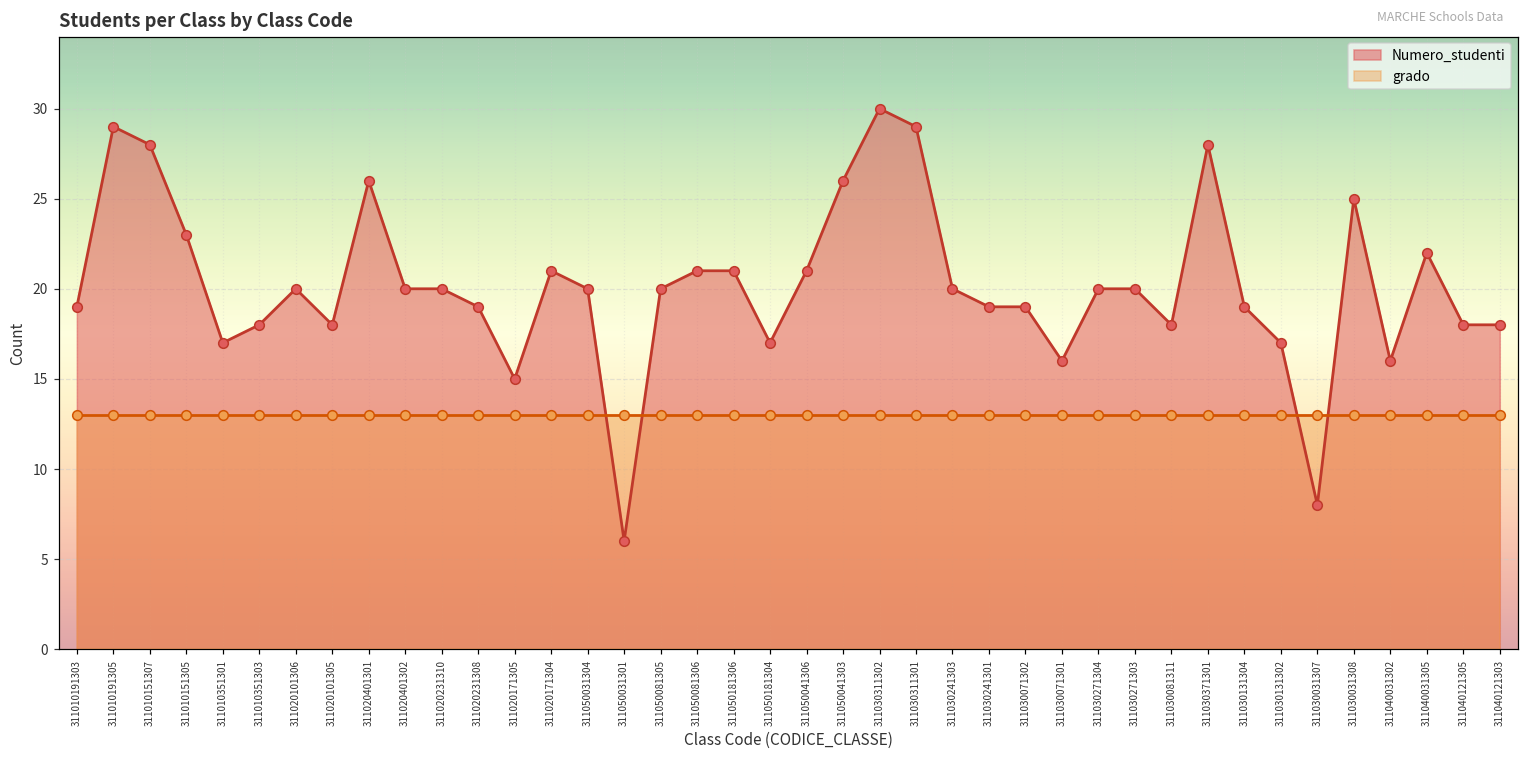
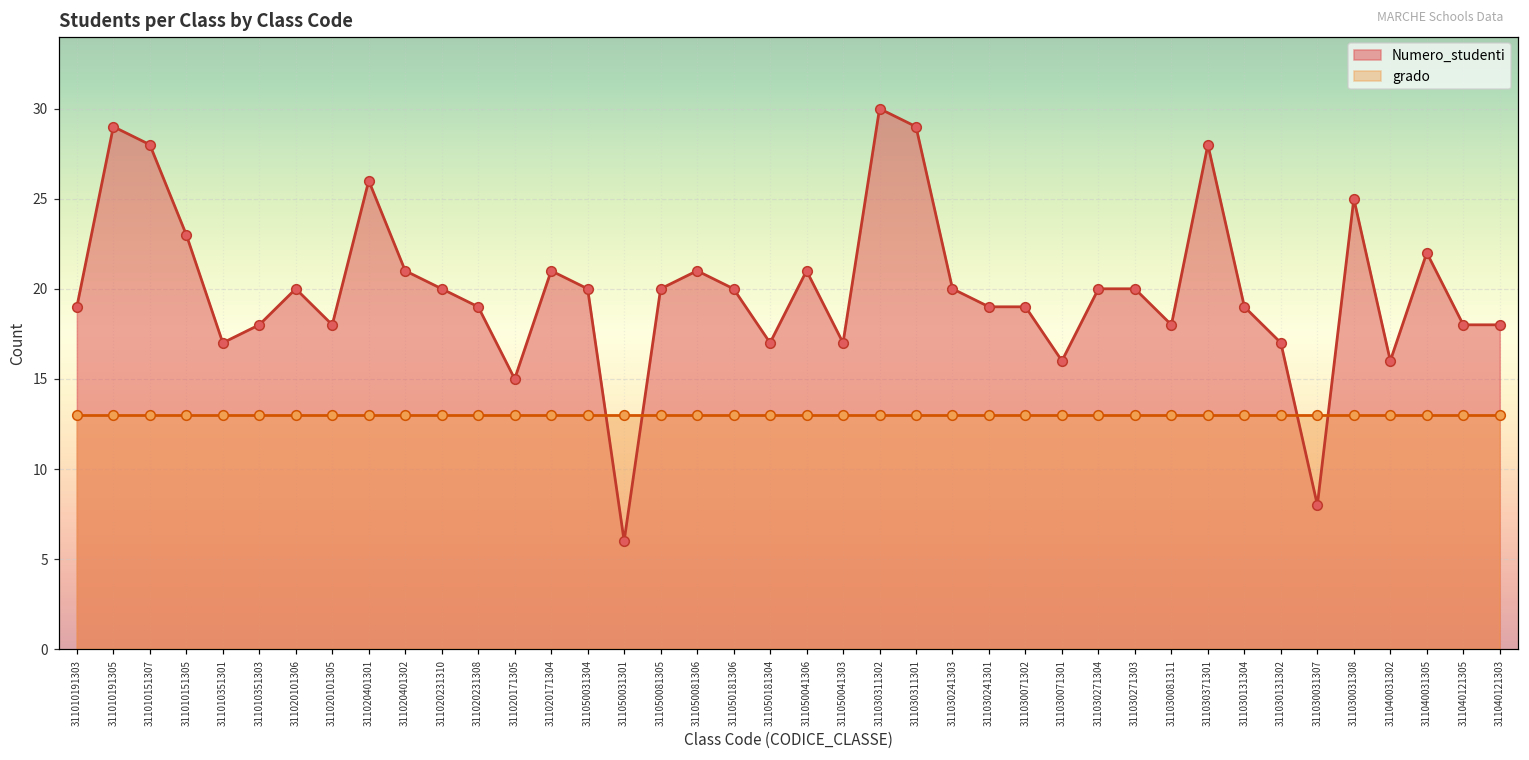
Numero_studenti, 311020401302: 20 -> 21
Numero_studenti, 311050181306: 21 -> 20
Numero_studenti, 311050041303: 26 -> 17
